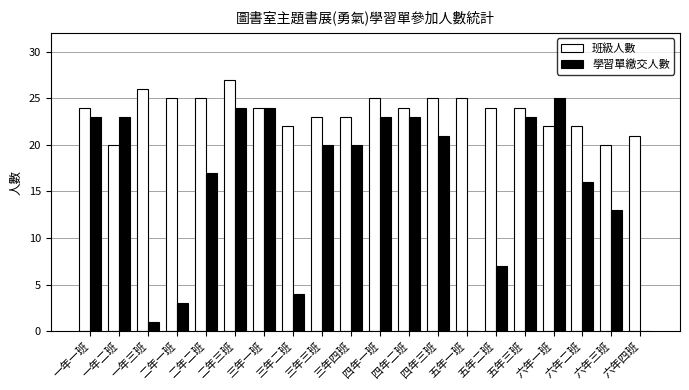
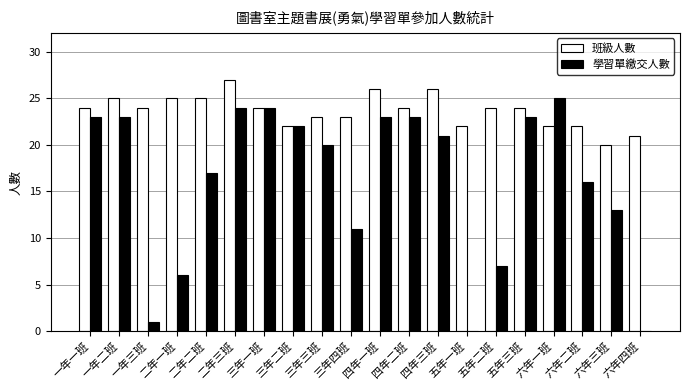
班級人數, 一年二班: 20 -> 25
班級人數, 一年三班: 26 -> 24
學習單繳交人數, 二年一班: 3 -> 6
學習單繳交人數, 三年二班: 4 -> 22
學習單繳交人數, 三年四班: 20 -> 11
班級人數, 四年一班: 25 -> 26
班級人數, 四年三班: 25 -> 26
班級人數, 五年一班: 25 -> 22
